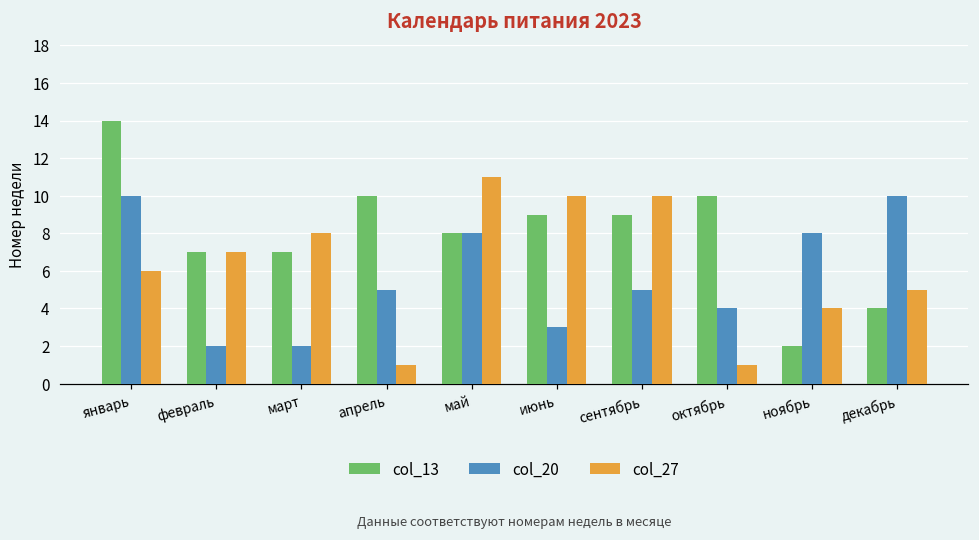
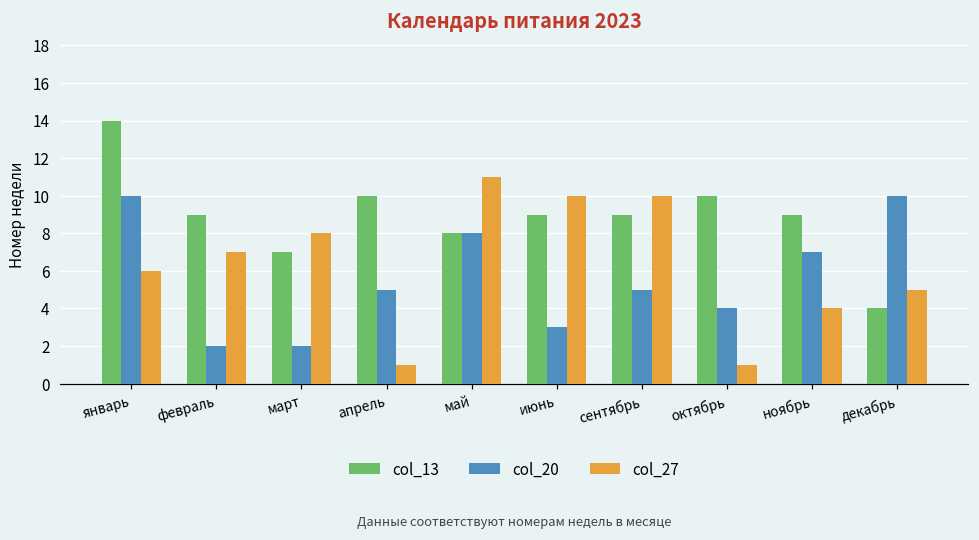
col_13, февраль: 7 -> 9
col_13, ноябрь: 2 -> 9
col_20, ноябрь: 8 -> 7
